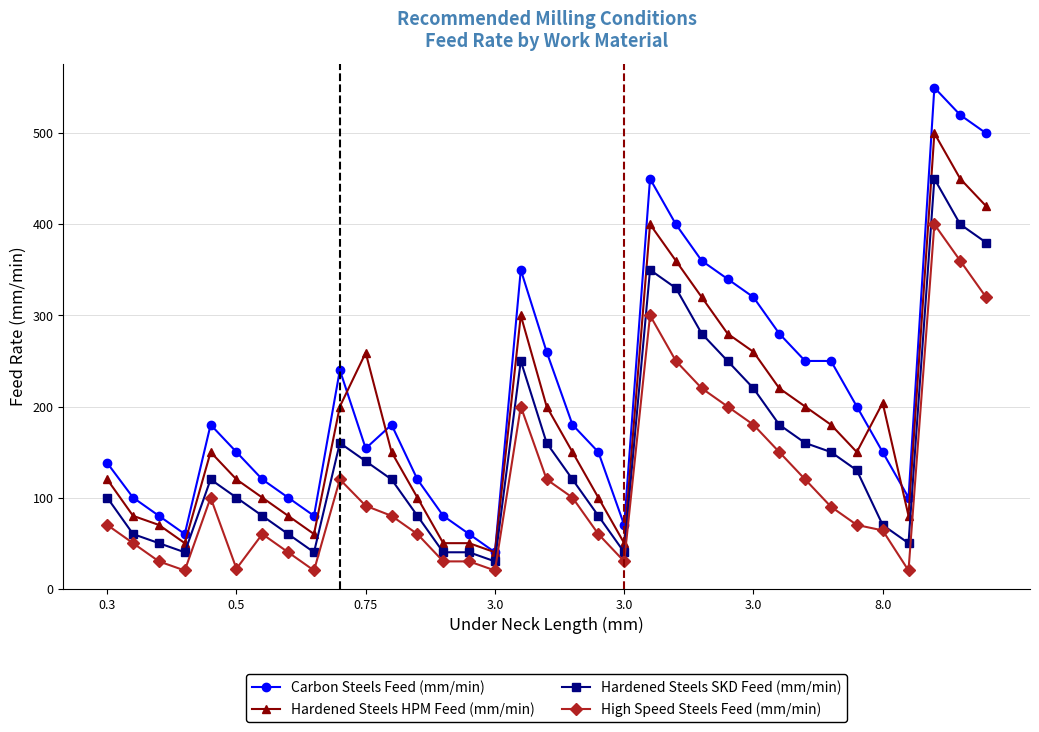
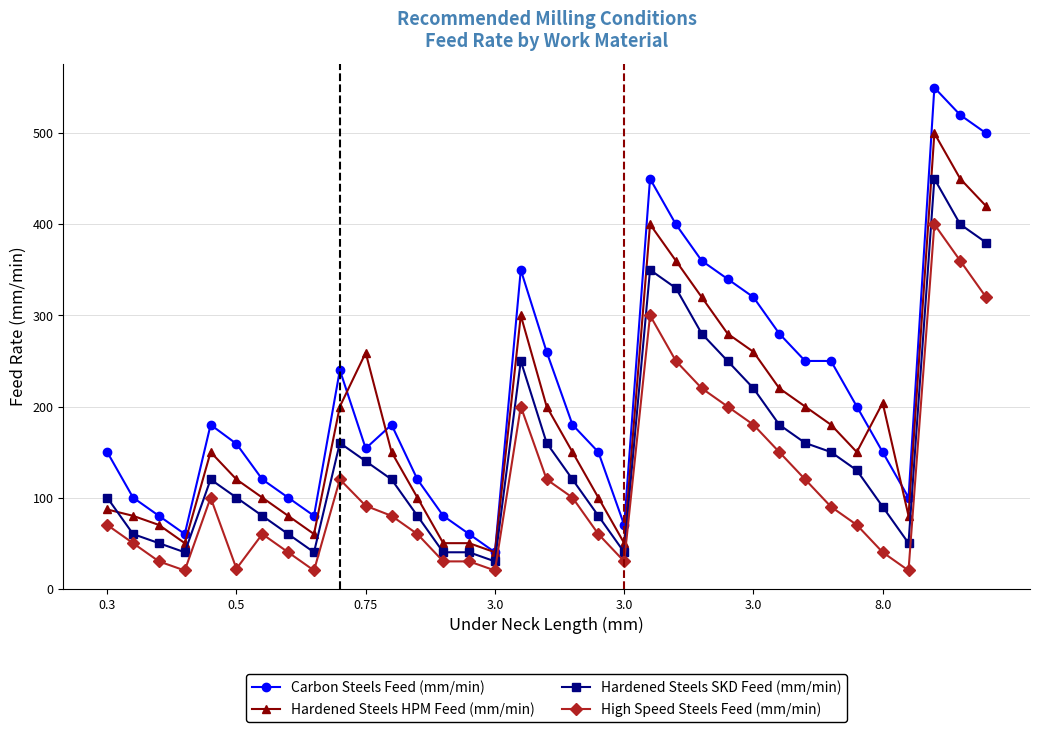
Carbon Steels Feed (mm/min), 0.3: 140 -> 150
Hardened Steels HPM Feed (mm/min), 0.3: 120 -> 90
Carbon Steels Feed (mm/min), 0.5: 150 -> 160
Hardened Steels SKD Feed (mm/min), 8.0: 70 -> 90
High Speed Steels Feed (mm/min), 8.0: 60 -> 40
